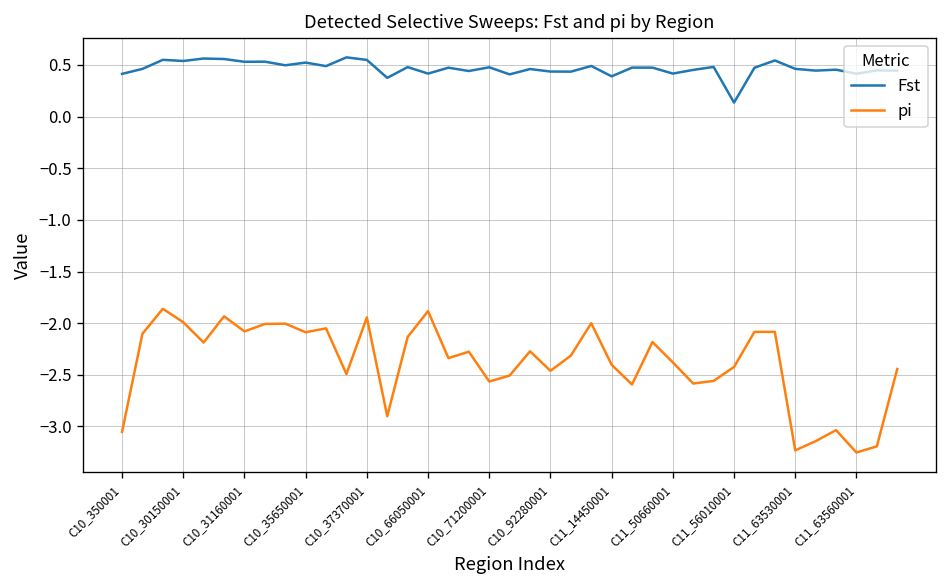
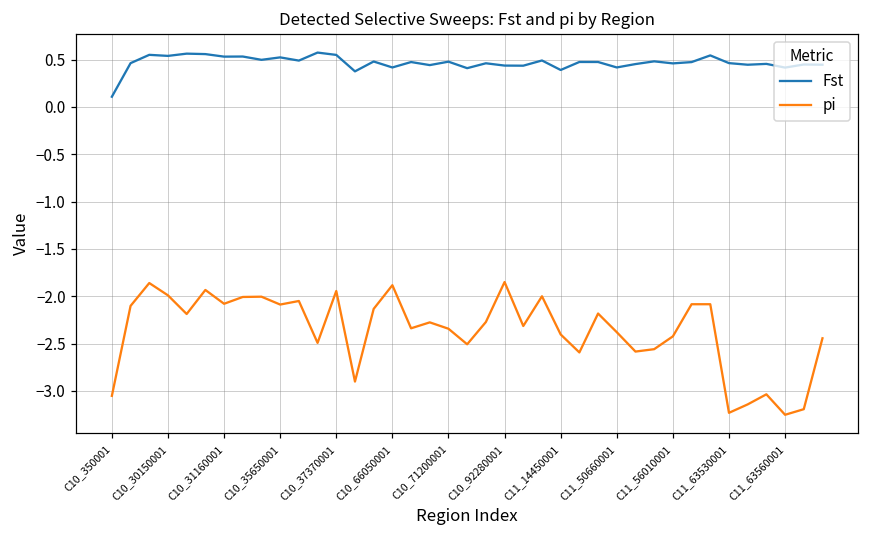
Fst, C10_350001: 0.4 -> 0.1
pi, C10_71200001: -2.6 -> -2.3
pi, C10_92280001: -2.5 -> -1.8
Fst, C11_56010001: 0.1 -> 0.5
